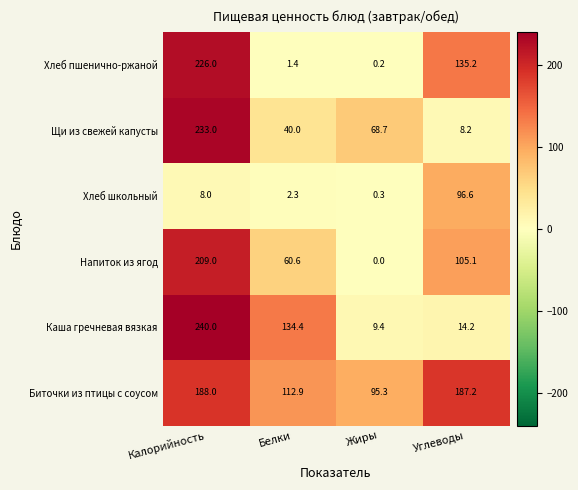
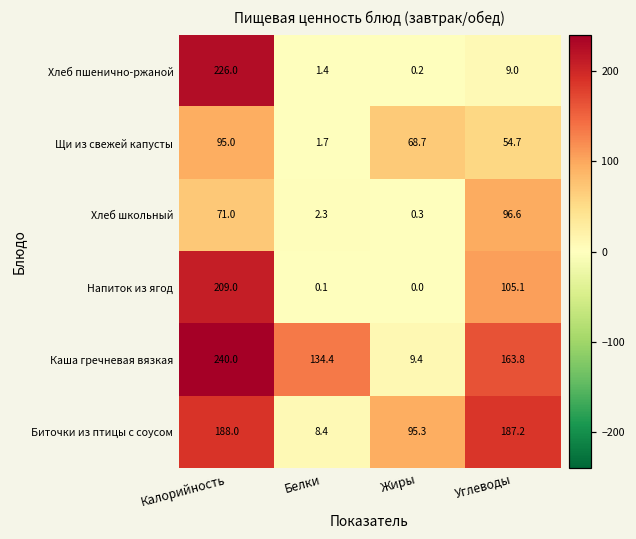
Хлеб пшенично-ржаной, Углеводы: 135.2 -> 9.0
Щи из свежей капусты, Калорийность: 233.0 -> 95.0
Щи из свежей капусты, Белки: 40.0 -> 1.7
Щи из свежей капусты, Углеводы: 8.2 -> 54.7
Хлеб школьный, Калорийность: 8.0 -> 71.0
Напиток из ягод, Белки: 60.6 -> 0.1
Каша гречневая вязкая, Углеводы: 14.2 -> 163.8
Биточки из птицы с соусом, Белки: 112.9 -> 8.4
